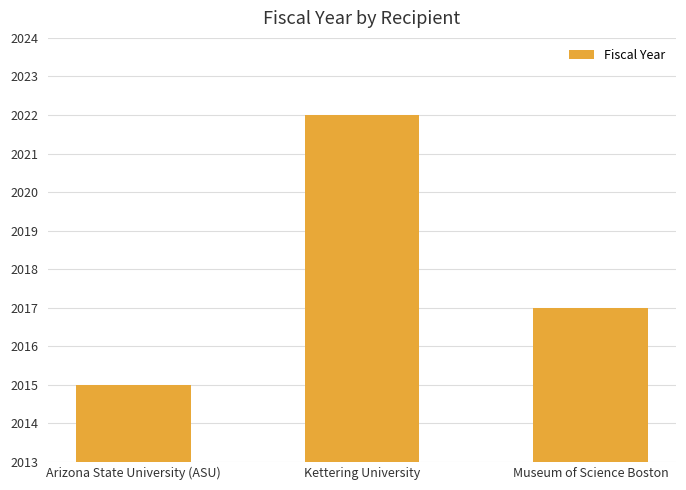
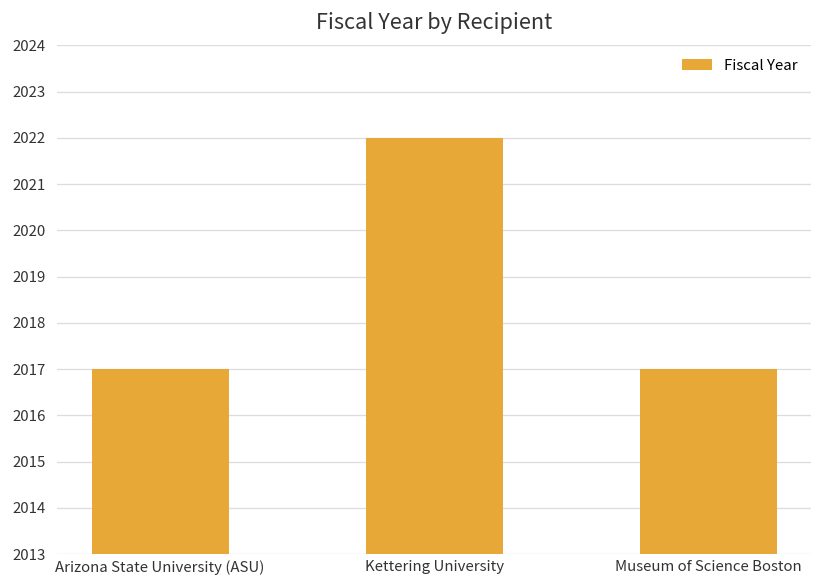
Arizona State University (ASU): 2015 -> 2017
